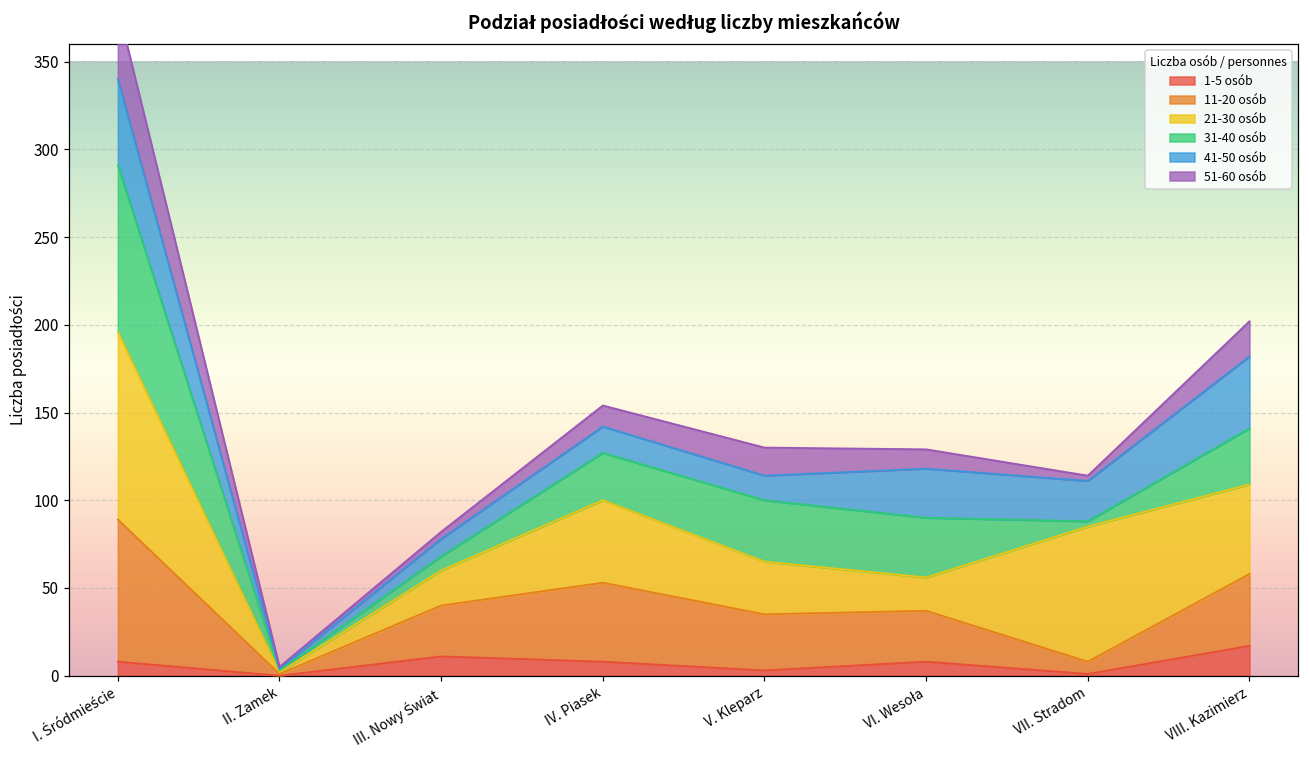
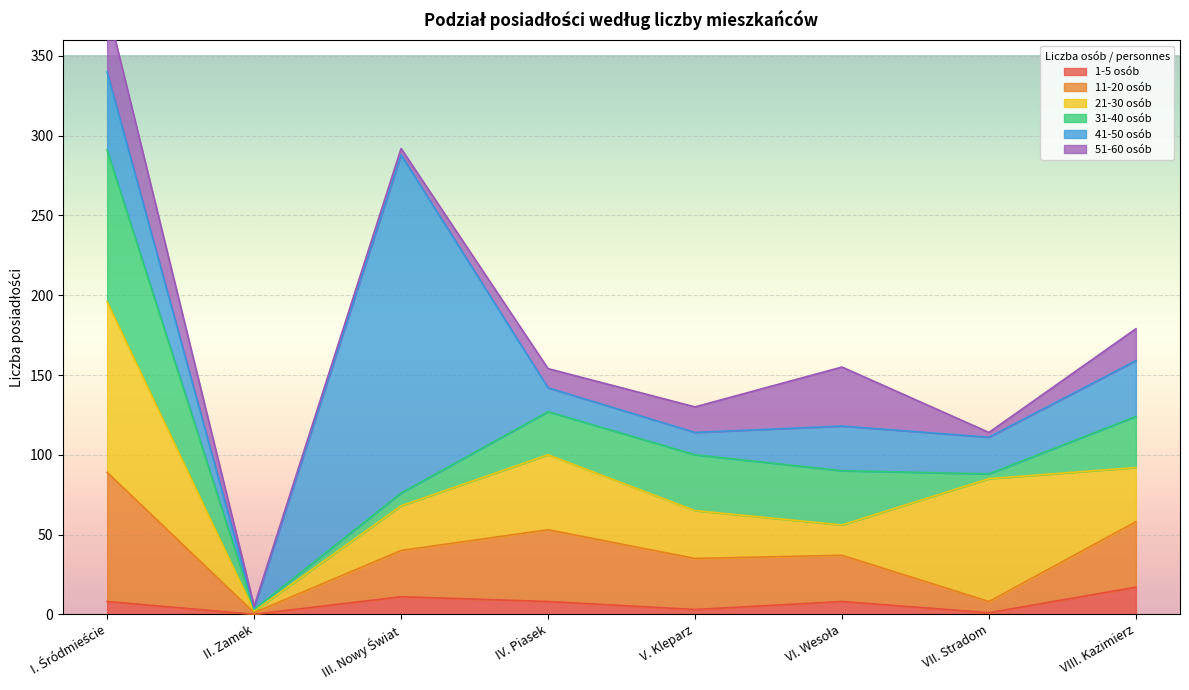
21-30 osób, III. Nowy Świat: 20 -> 28
41-50 osób, III. Nowy Świat: 10 -> 212
51-60 osób, VI. Wesoła: 11 -> 37
21-30 osób, VIII. Kazimierz: 51 -> 34
41-50 osób, VIII. Kazimierz: 41 -> 35
